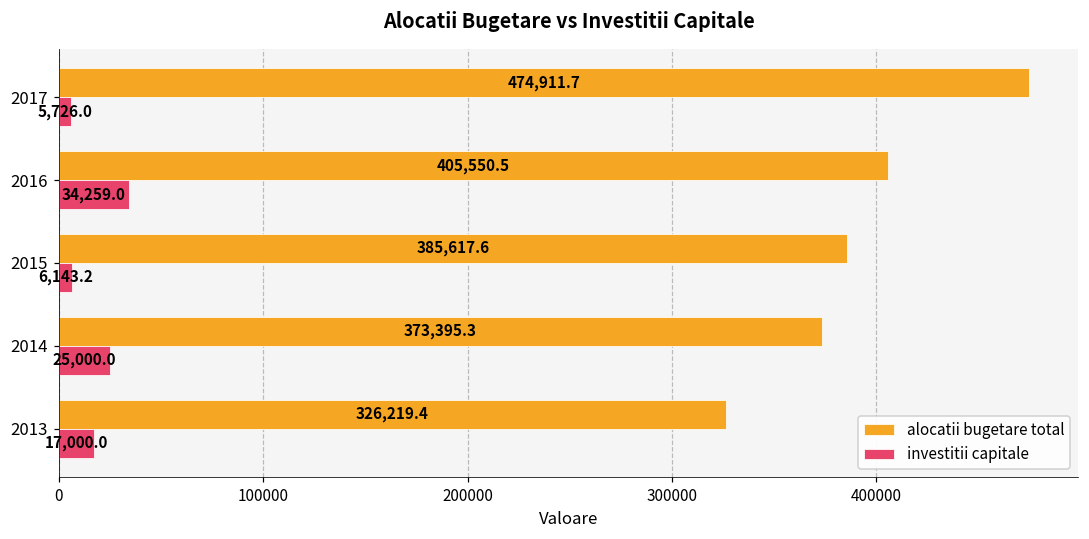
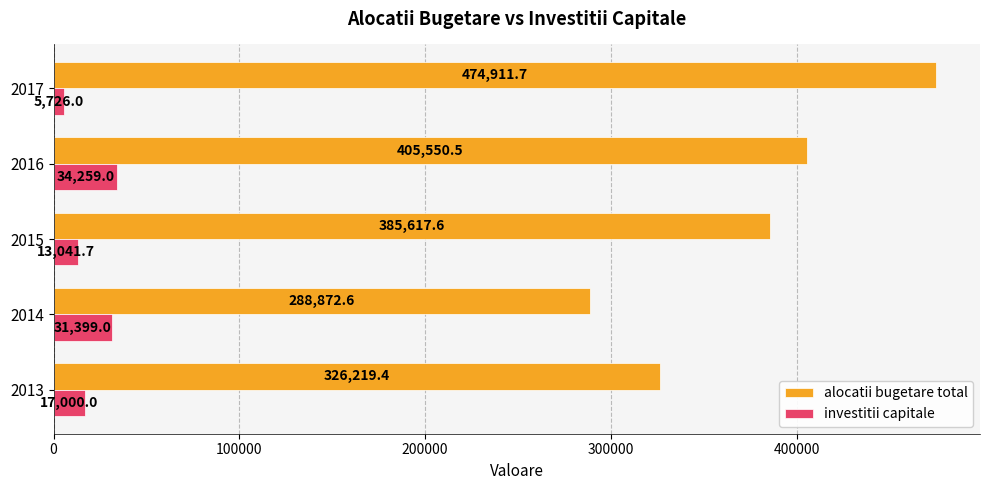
investitii capitale, 2015: 6,143.2 -> 13,041.7
alocatii bugetare total, 2014: 373,395.3 -> 288,872.6
investitii capitale, 2014: 25,000.0 -> 31,399.0
